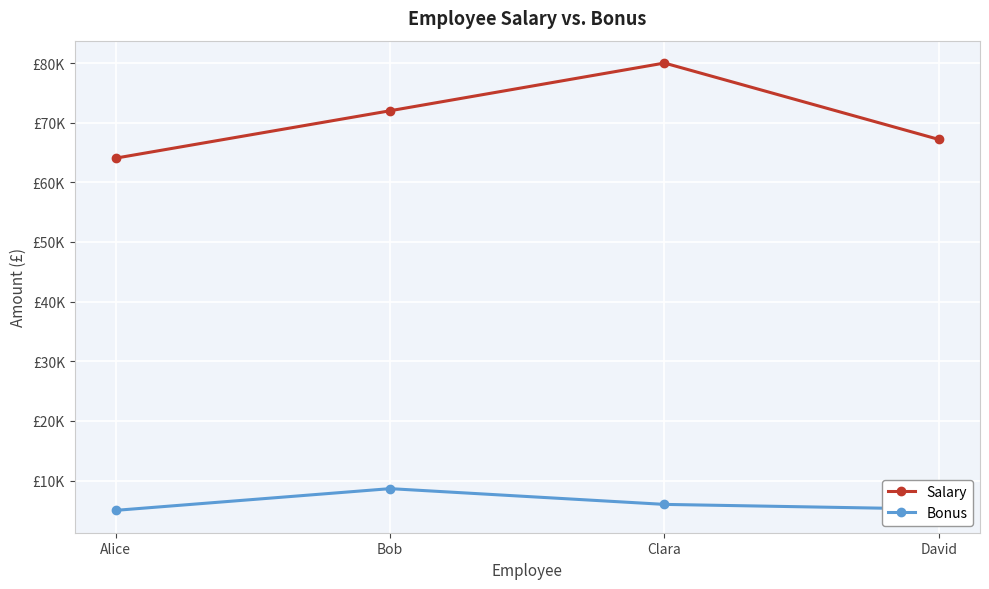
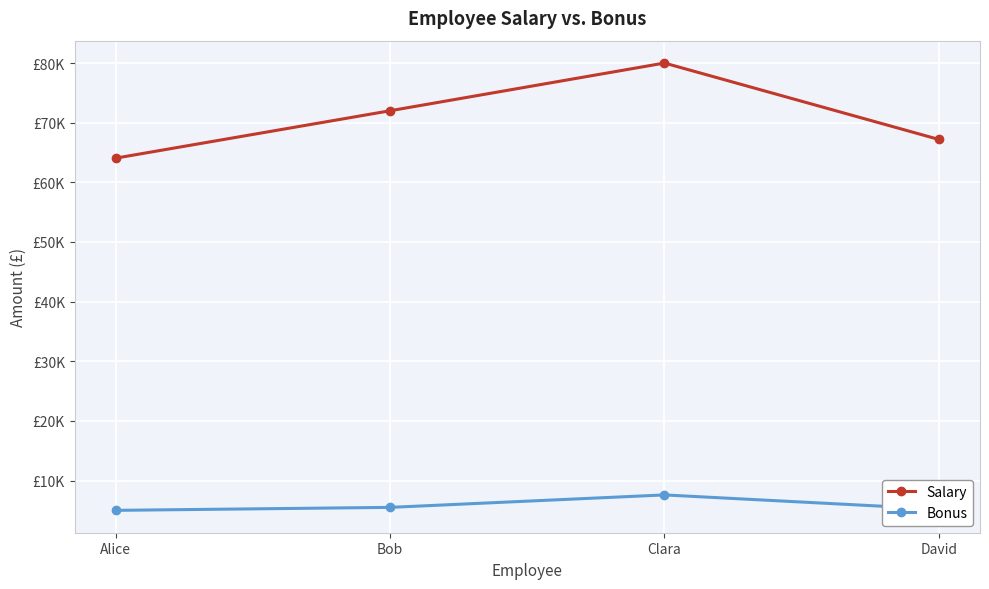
Bonus, Bob: £9000 -> £6000
Bonus, Clara: £6000 -> £8000
